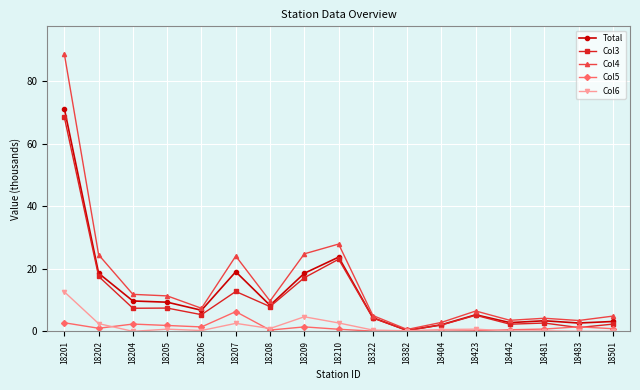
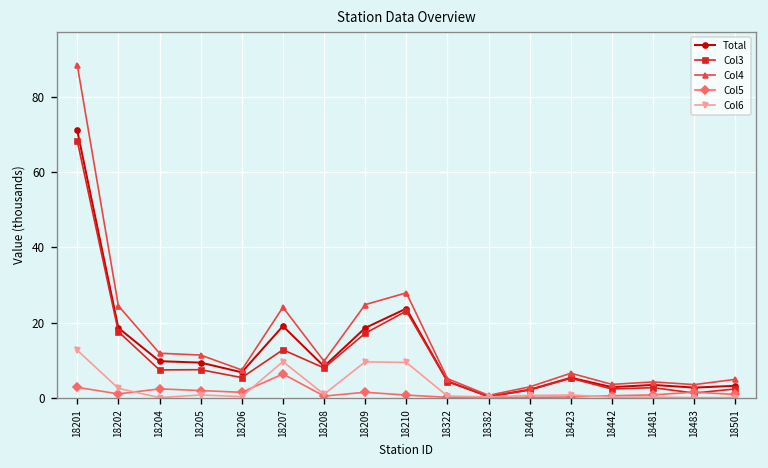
Col6, 18207: 3 -> 10
Col6, 18209: 5 -> 10
Col6, 18210: 3 -> 9
